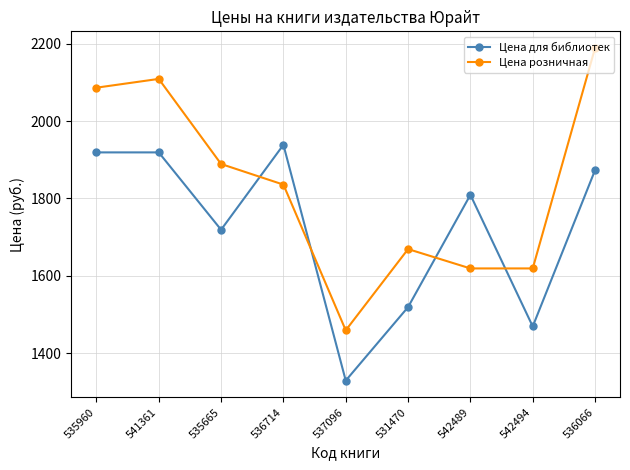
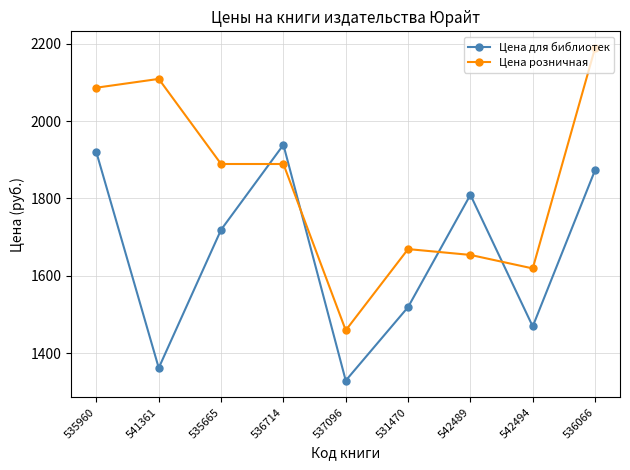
Цена для библиотек, 541361: 1920 -> 1360
Цена розничная, 536714: 1840 -> 1890
Цена розничная, 542489: 1620 -> 1650
